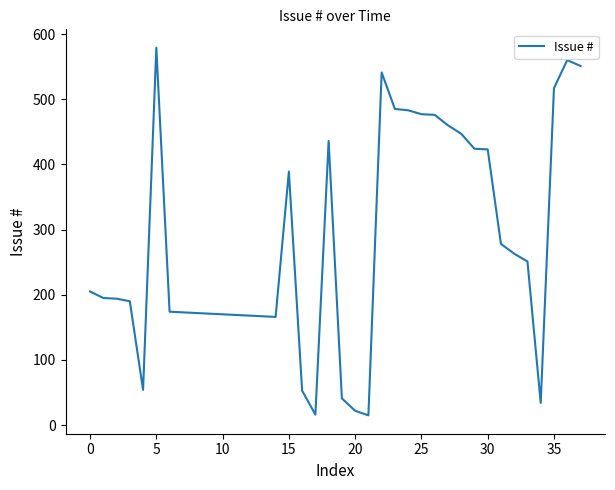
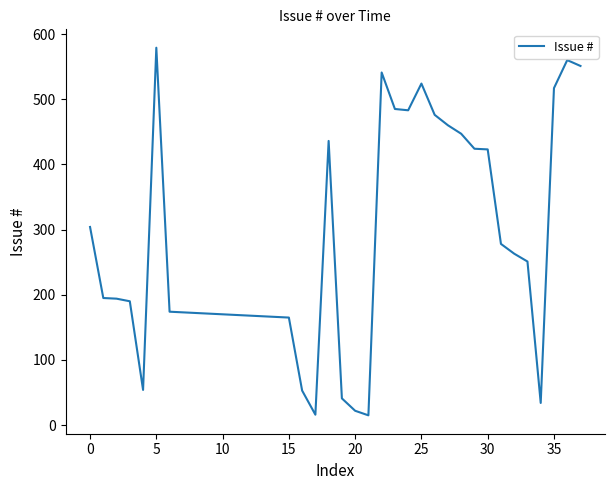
0: 210 -> 300
15: 390 -> 170
25: 480 -> 520
